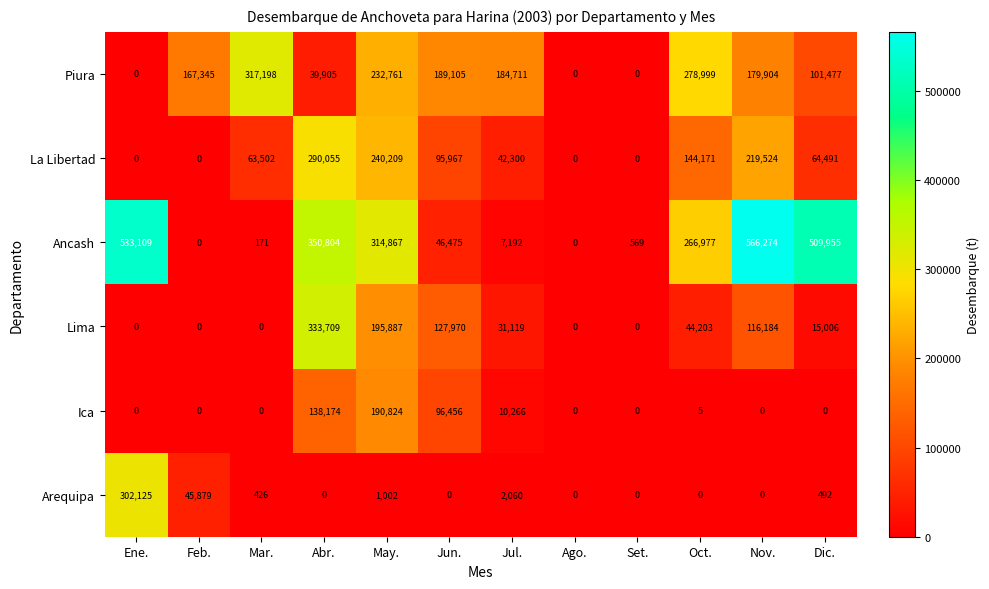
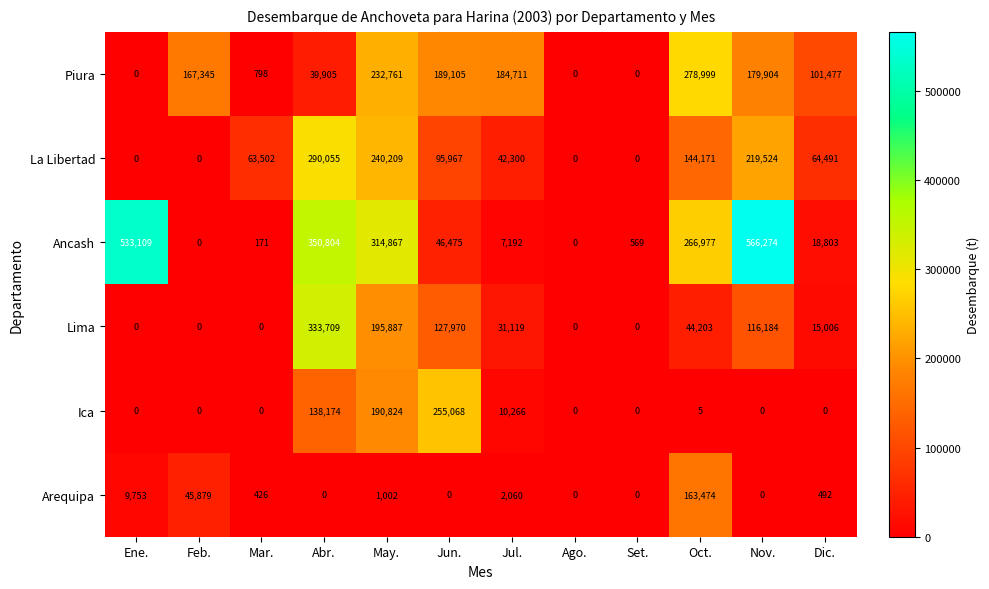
Piura, Mar.: 317,198 -> 798
Ancash, Dic.: 509,955 -> 18,803
Ica, Jun.: 96,456 -> 255,068
Arequipa, Ene.: 302,125 -> 9,753
Arequipa, Oct.: 0 -> 163,474
